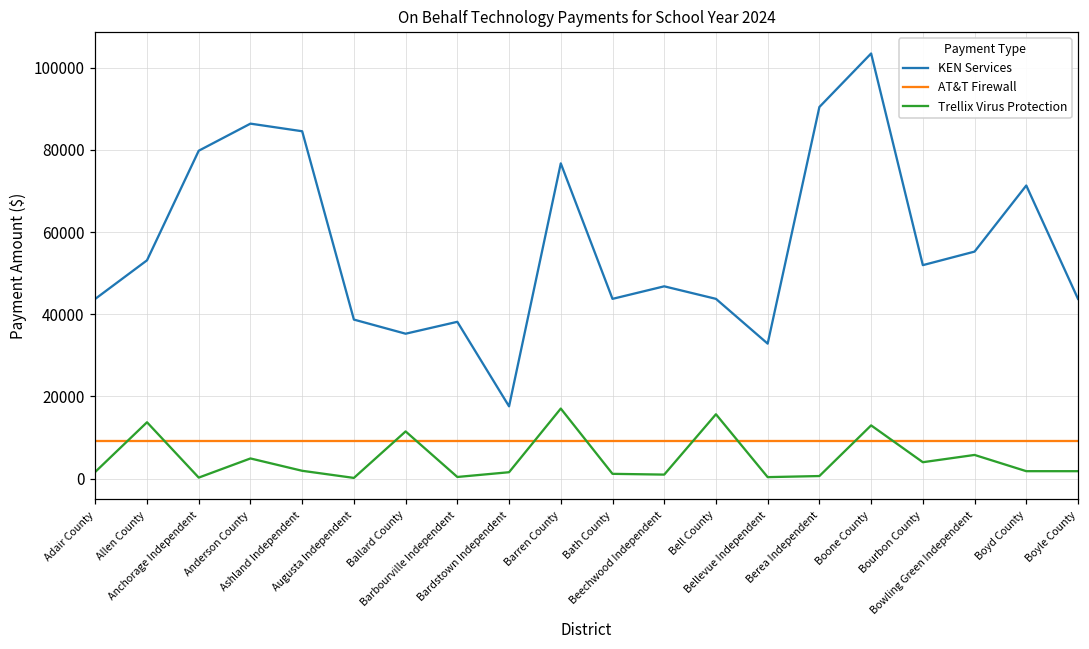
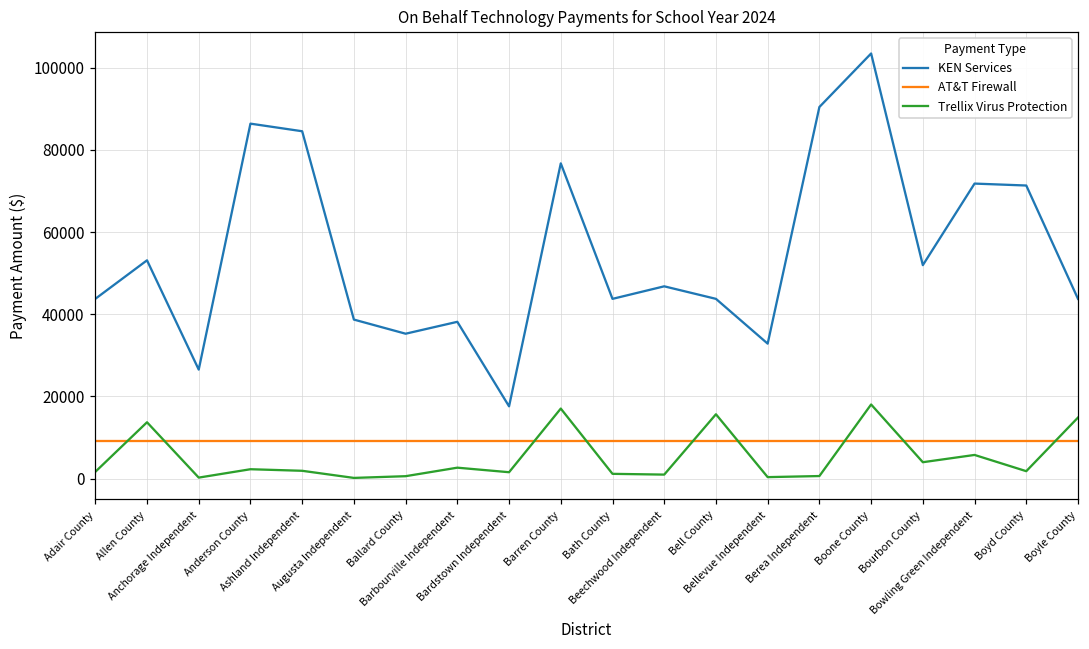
KEN Services, Anchorage Independent: 80000 -> 27000
Trellix Virus Protection, Anderson County: 5000 -> 2000
Trellix Virus Protection, Ballard County: 12000 -> 1000
Trellix Virus Protection, Barbourville Independent: 0 -> 3000
Trellix Virus Protection, Boone County: 13000 -> 18000
KEN Services, Bowling Green Independent: 55000 -> 72000
Trellix Virus Protection, Boyle County: 2000 -> 15000
